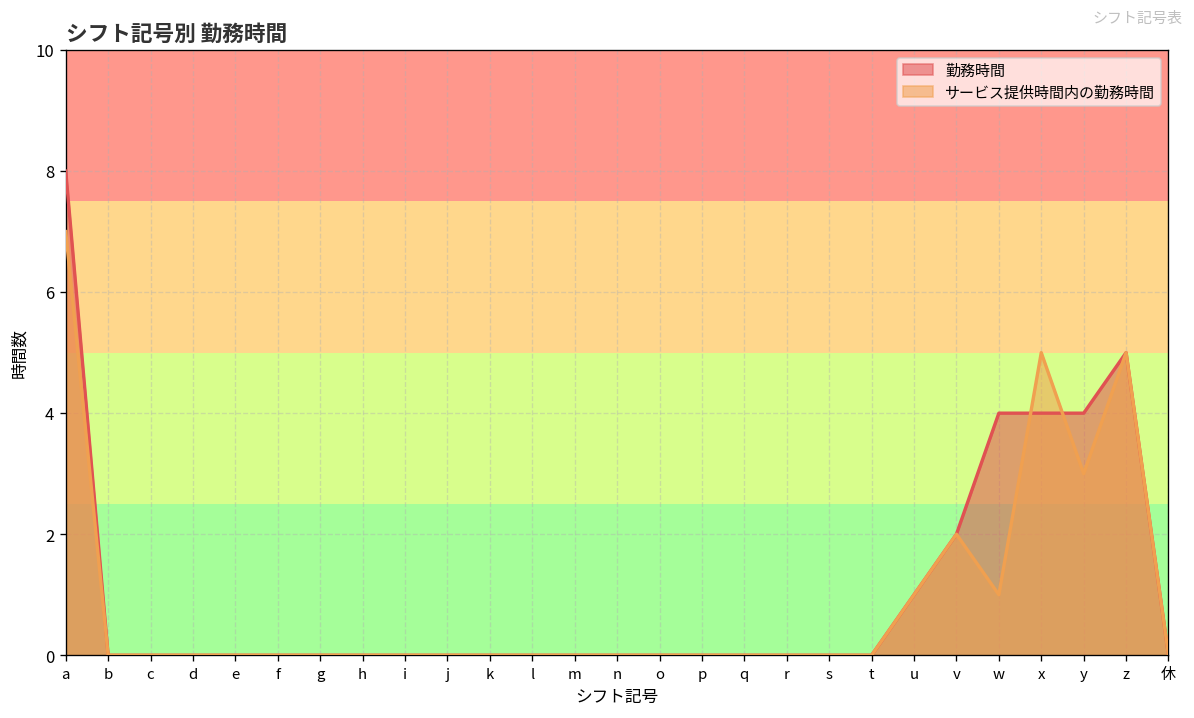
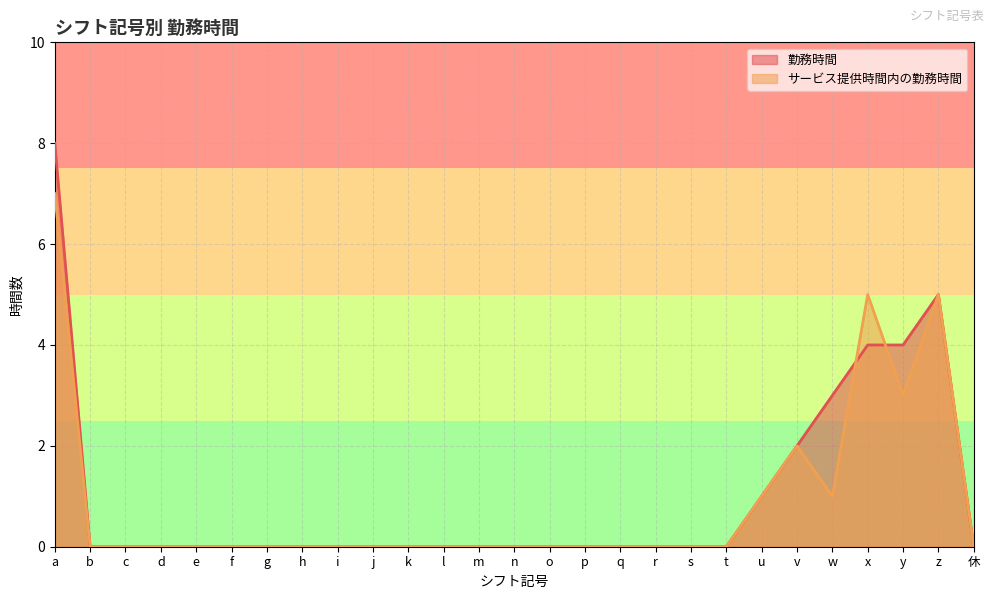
勤務時間, w: 4 -> 3
